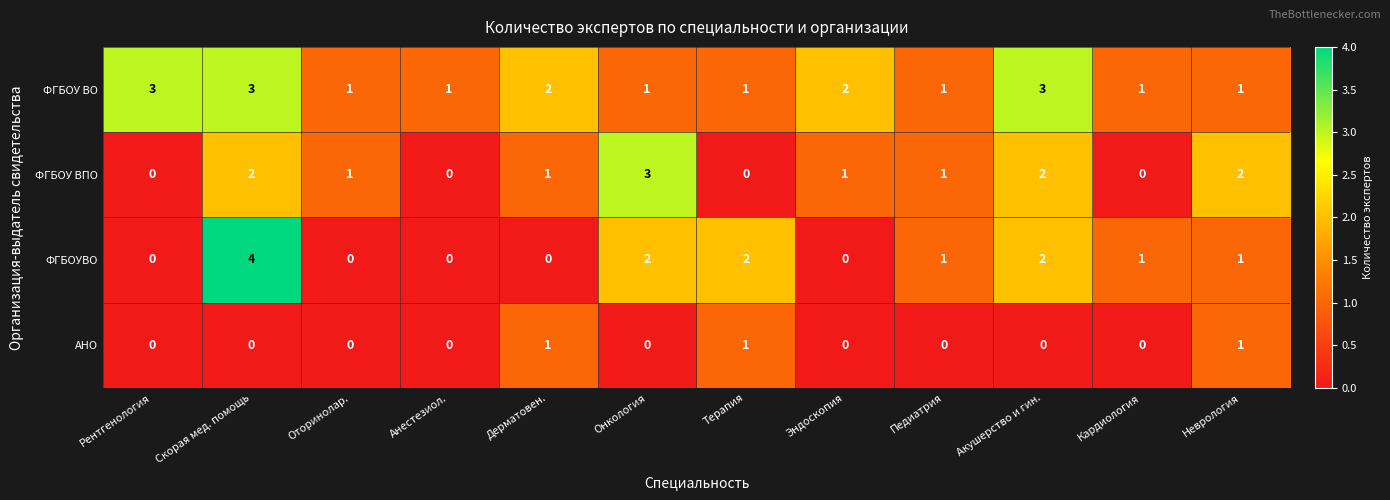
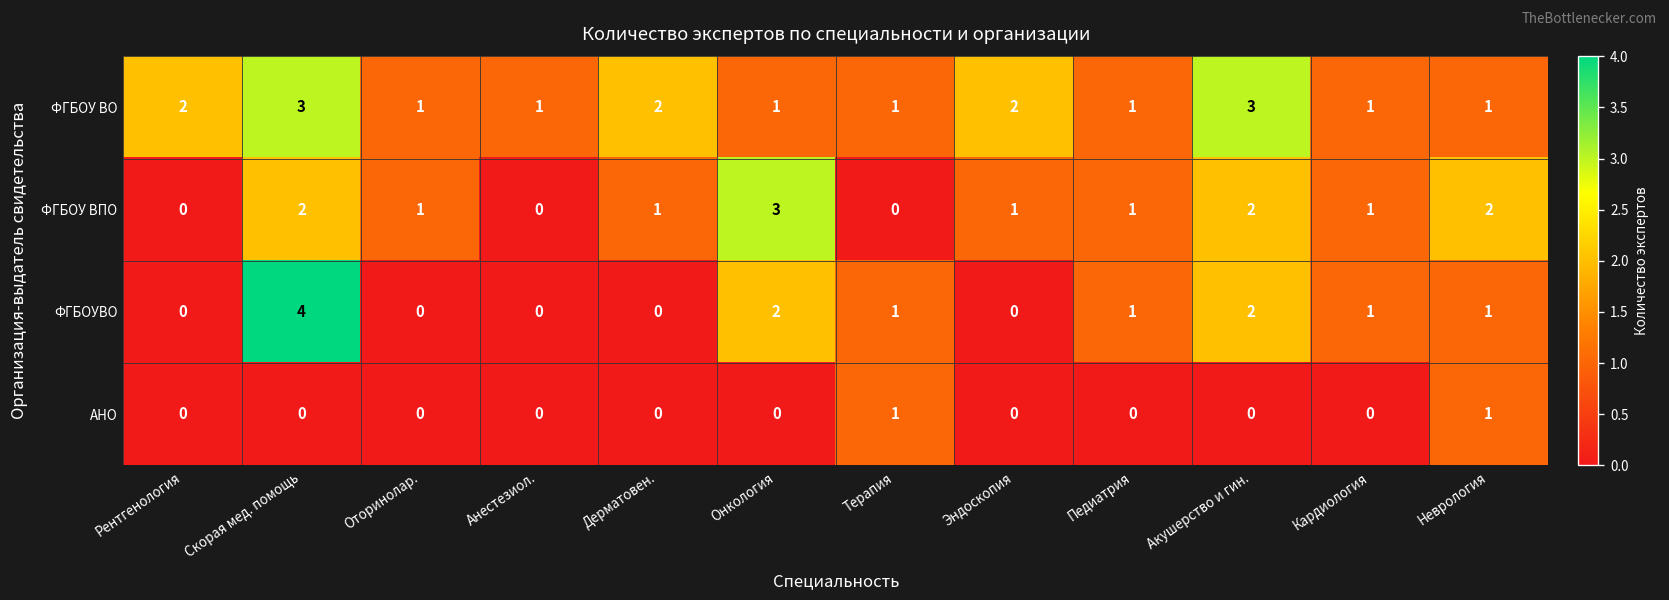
ФГБОУ ВО, Рентгенология: 3 -> 2
ФГБОУ ВПО, Кардиология: 0 -> 1
ФГБОУВО, Терапия: 2 -> 1
АНО, Дерматовен.: 1 -> 0
